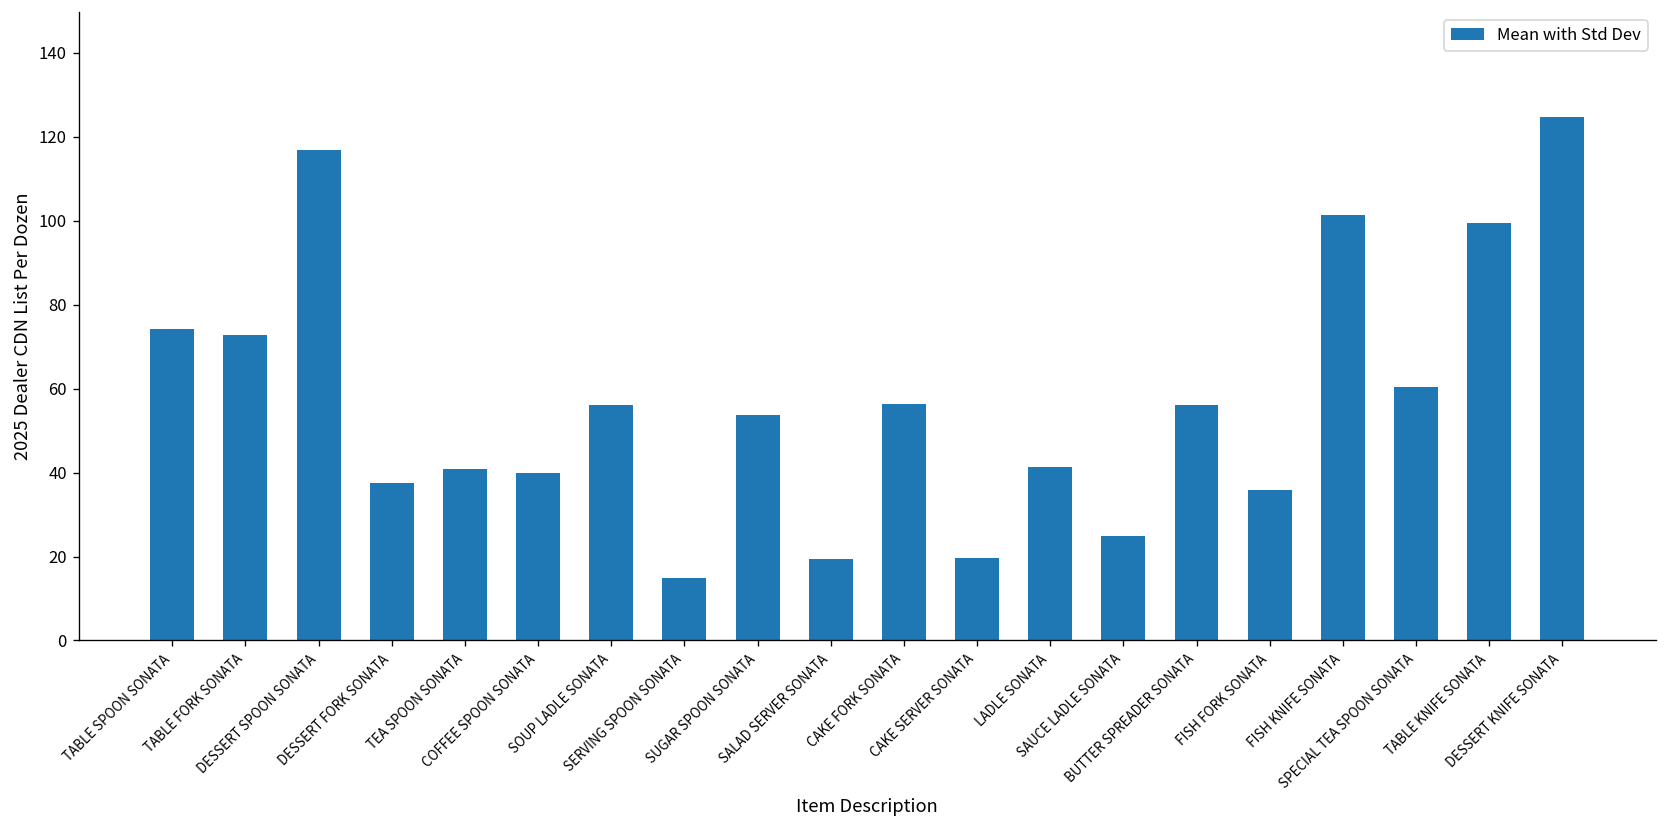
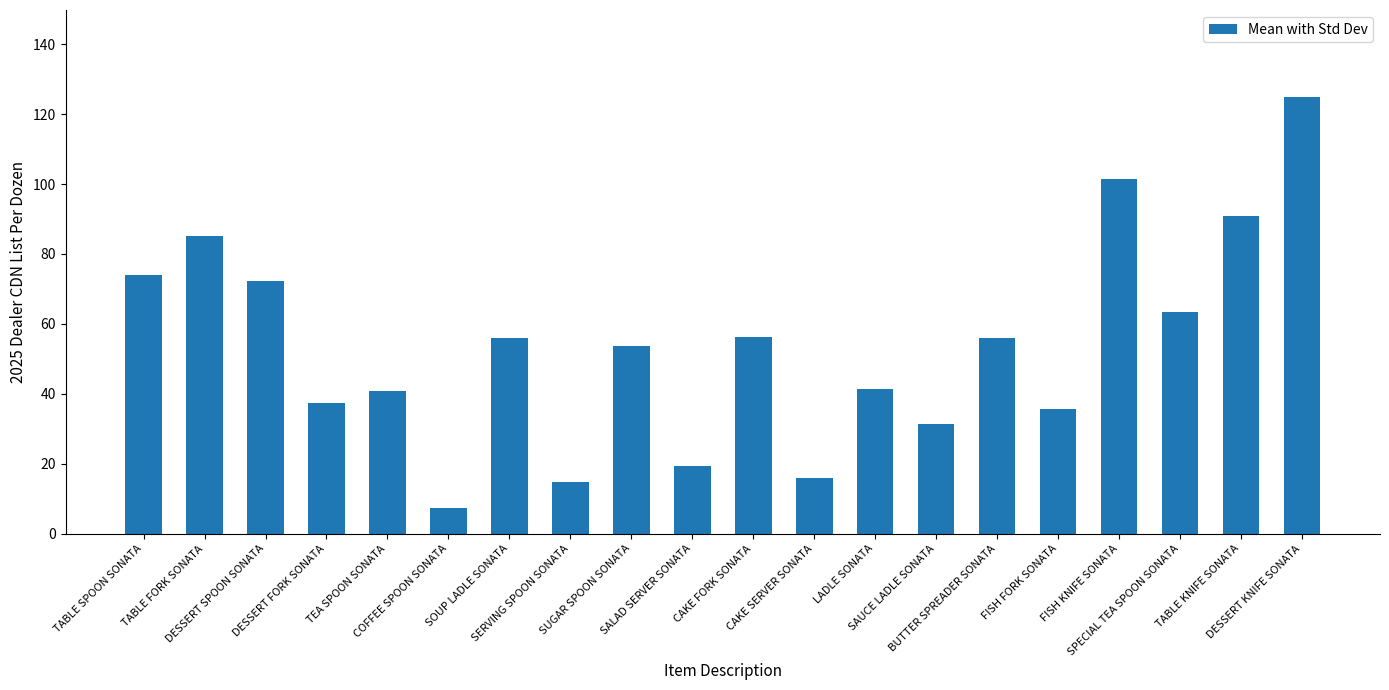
TABLE FORK SONATA: 73 -> 85
DESSERT SPOON SONATA: 117 -> 72
COFFEE SPOON SONATA: 40 -> 7
CAKE SERVER SONATA: 20 -> 16
SAUCE LADLE SONATA: 25 -> 32
SPECIAL TEA SPOON SONATA: 61 -> 64
TABLE KNIFE SONATA: 100 -> 91
